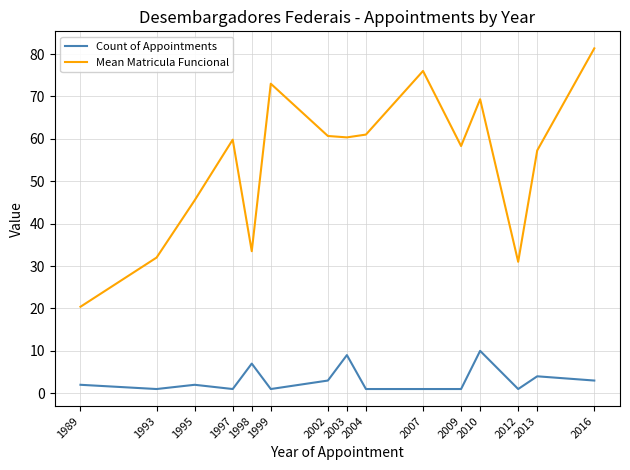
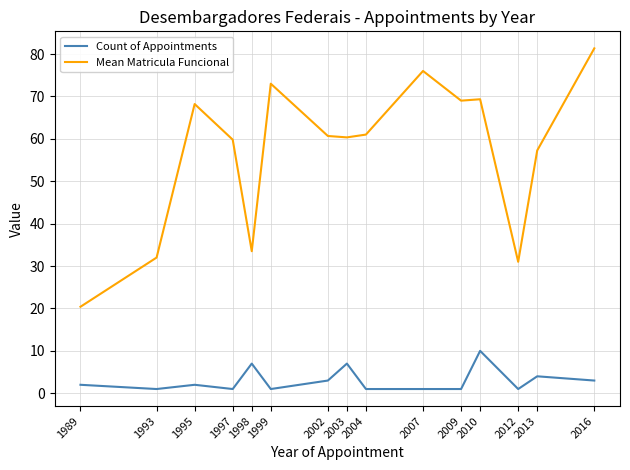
Mean Matricula Funcional, 1995: 46 -> 68
Count of Appointments, 2003: 9 -> 7
Mean Matricula Funcional, 2009: 58 -> 69
